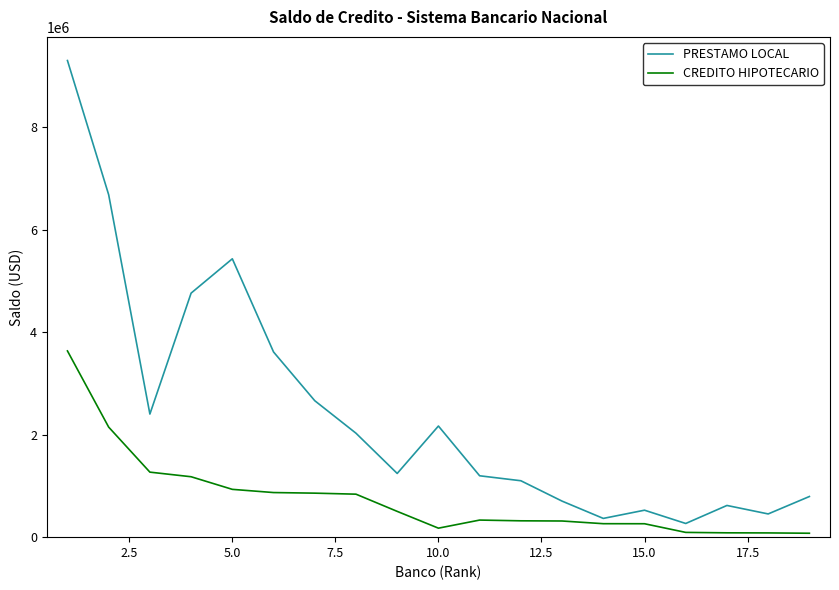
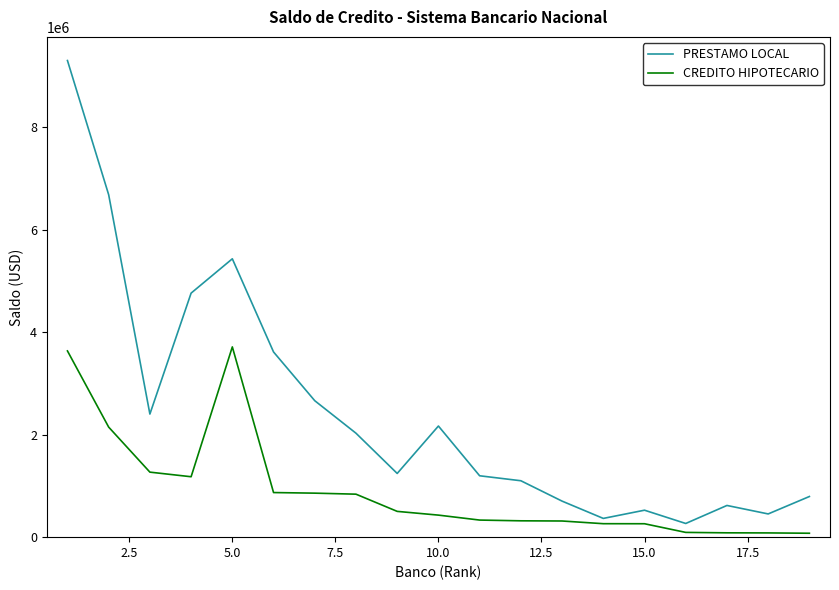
CREDITO HIPOTECARIO, 5.0: 900000 -> 3700000
CREDITO HIPOTECARIO, 10.0: 200000 -> 400000
